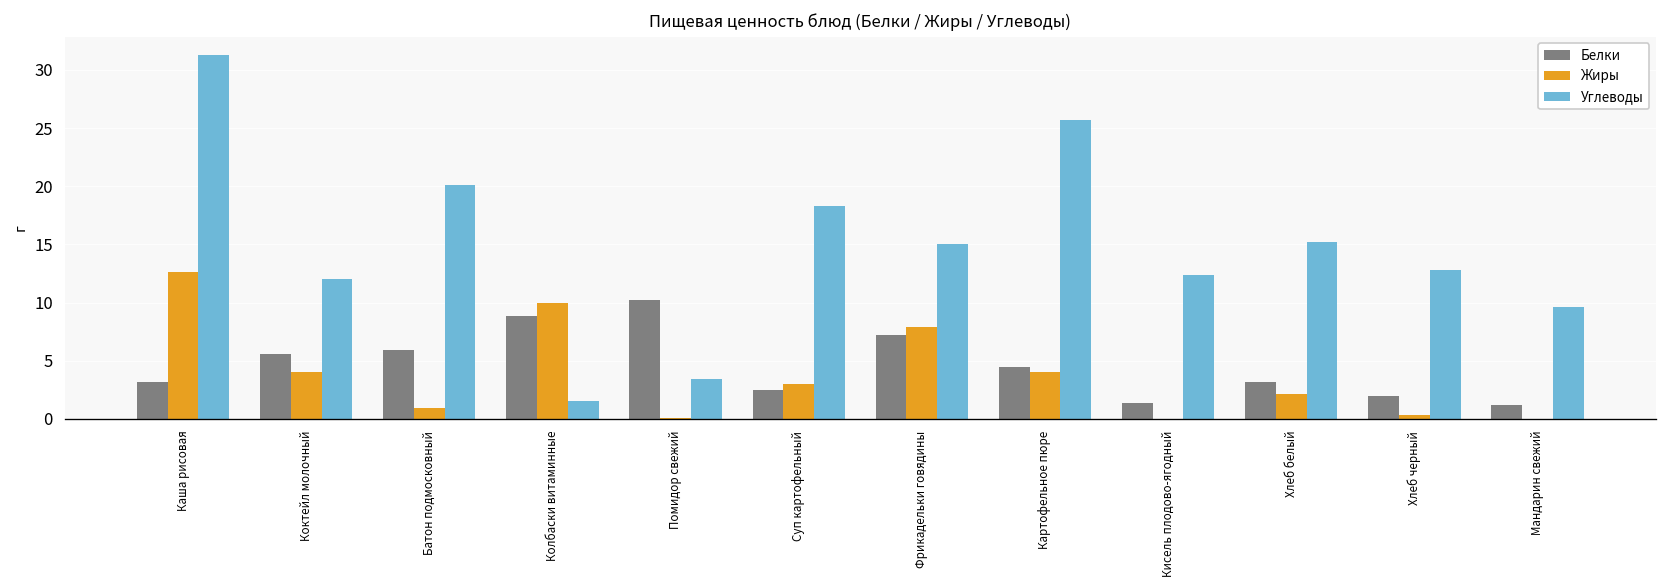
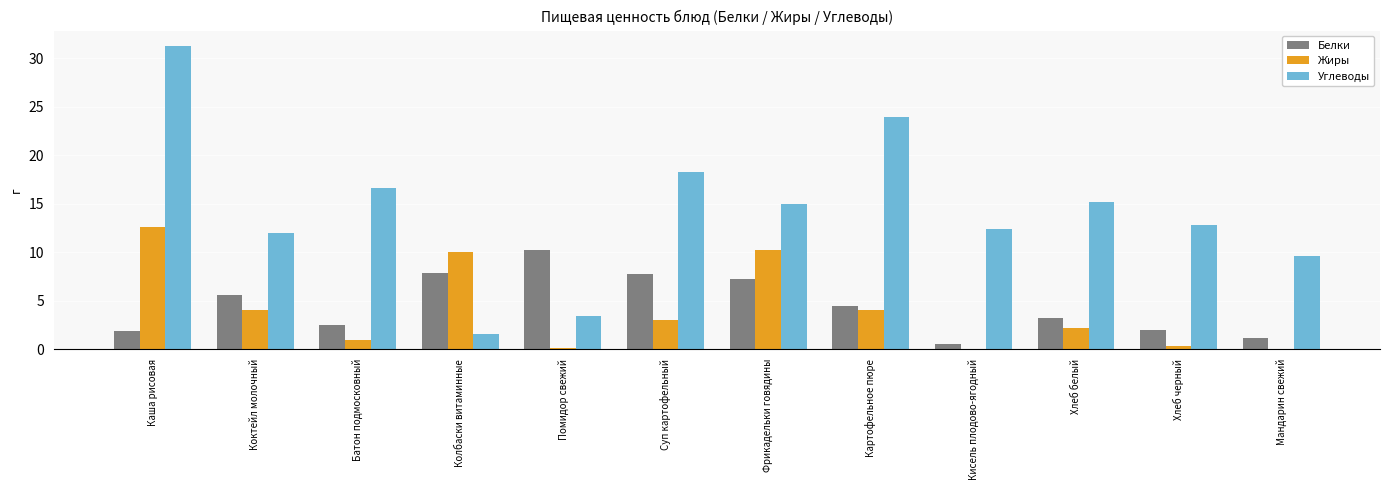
Белки, Каша рисовая: 3 -> 2
Белки, Батон подмосковный: 6 -> 2
Углеводы, Батон подмосковный: 20 -> 17
Белки, Колбаски витаминные: 9 -> 8
Белки, Суп картофельный: 3 -> 8
Жиры, Фрикадельки говядины: 8 -> 10
Углеводы, Картофельное пюре: 26 -> 24
Белки, Кисель плодово-ягодный: 1 -> 0
